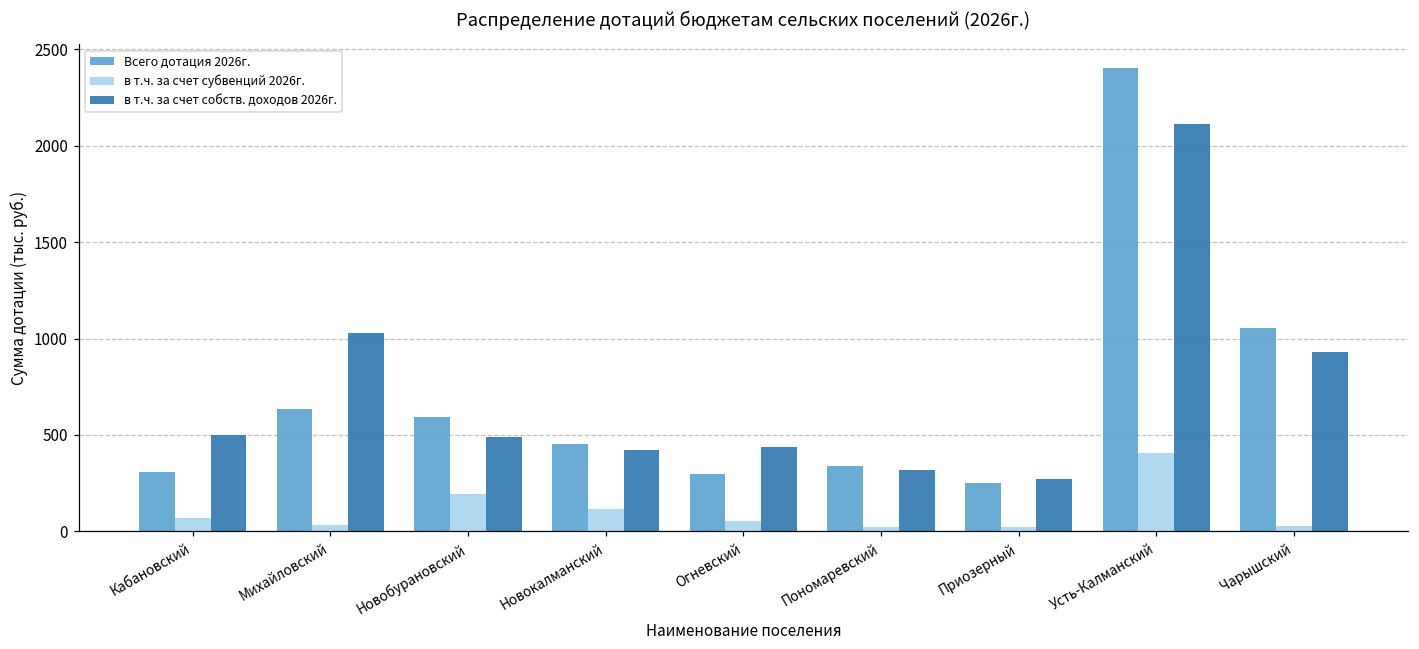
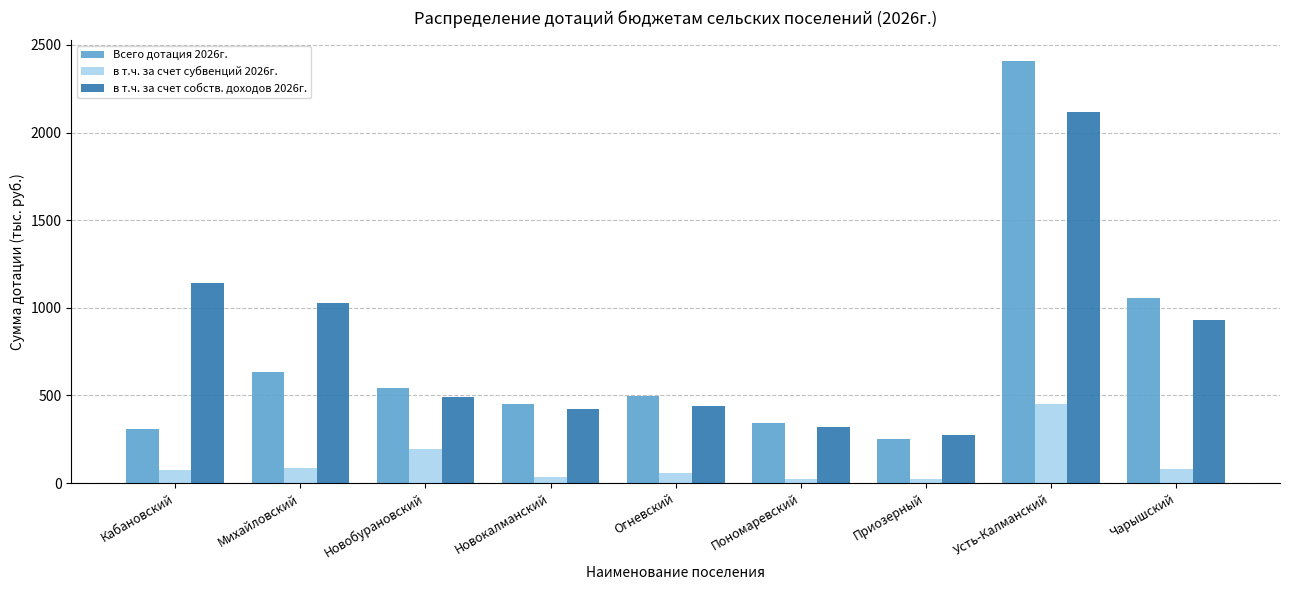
в т.ч. за счет собств. доходов 2026г., Кабановский: 500 -> 1140
в т.ч. за счет субвенций 2026г., Михайловский: 30 -> 90
Всего дотация 2026г., Новобурановский: 590 -> 540
в т.ч. за счет субвенций 2026г., Новокалманский: 120 -> 30
Всего дотация 2026г., Огневский: 300 -> 500
в т.ч. за счет субвенций 2026г., Усть-Калманский: 410 -> 450
в т.ч. за счет субвенций 2026г., Чарышский: 30 -> 80
